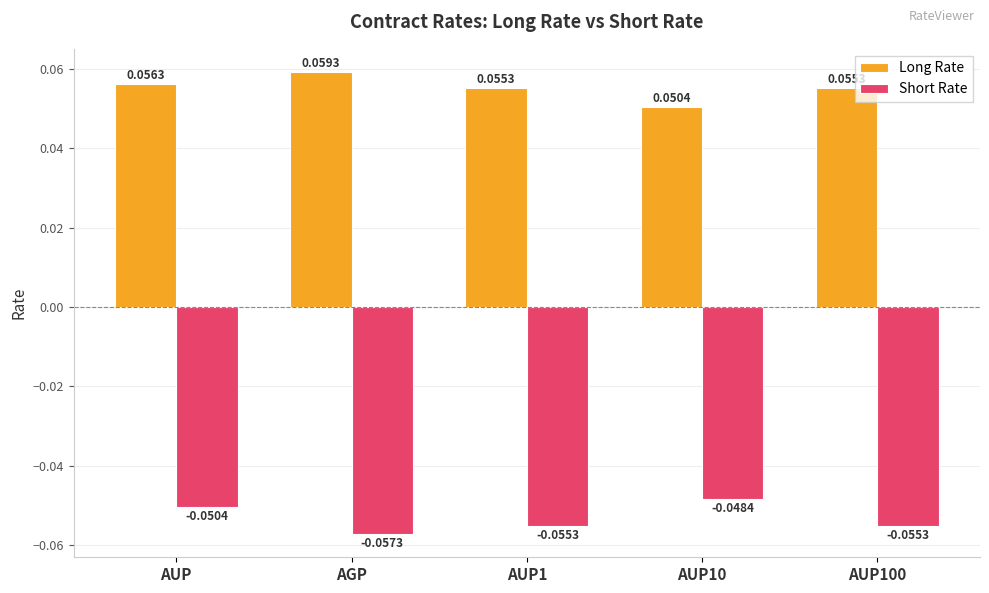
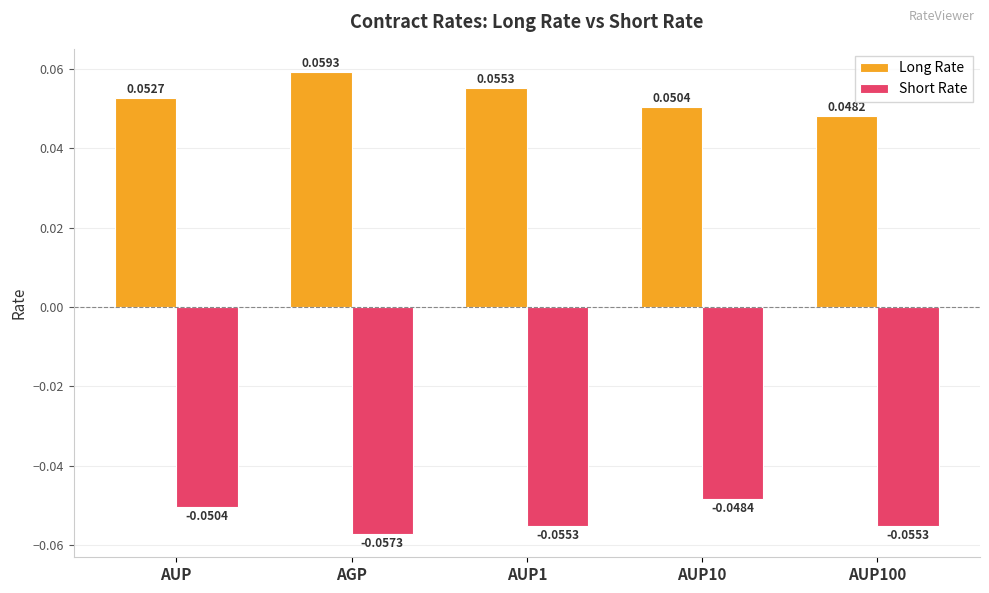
Long Rate, AUP: 0.0563 -> 0.0527
Long Rate, AUP100: 0.055 -> 0.048
